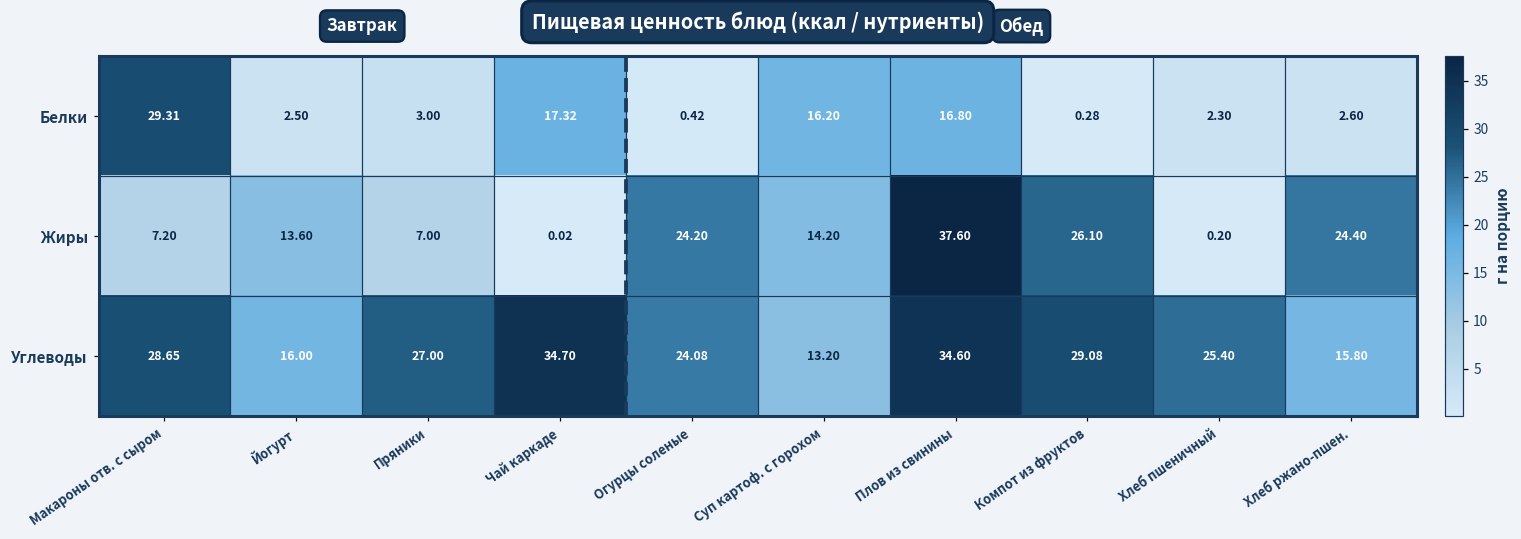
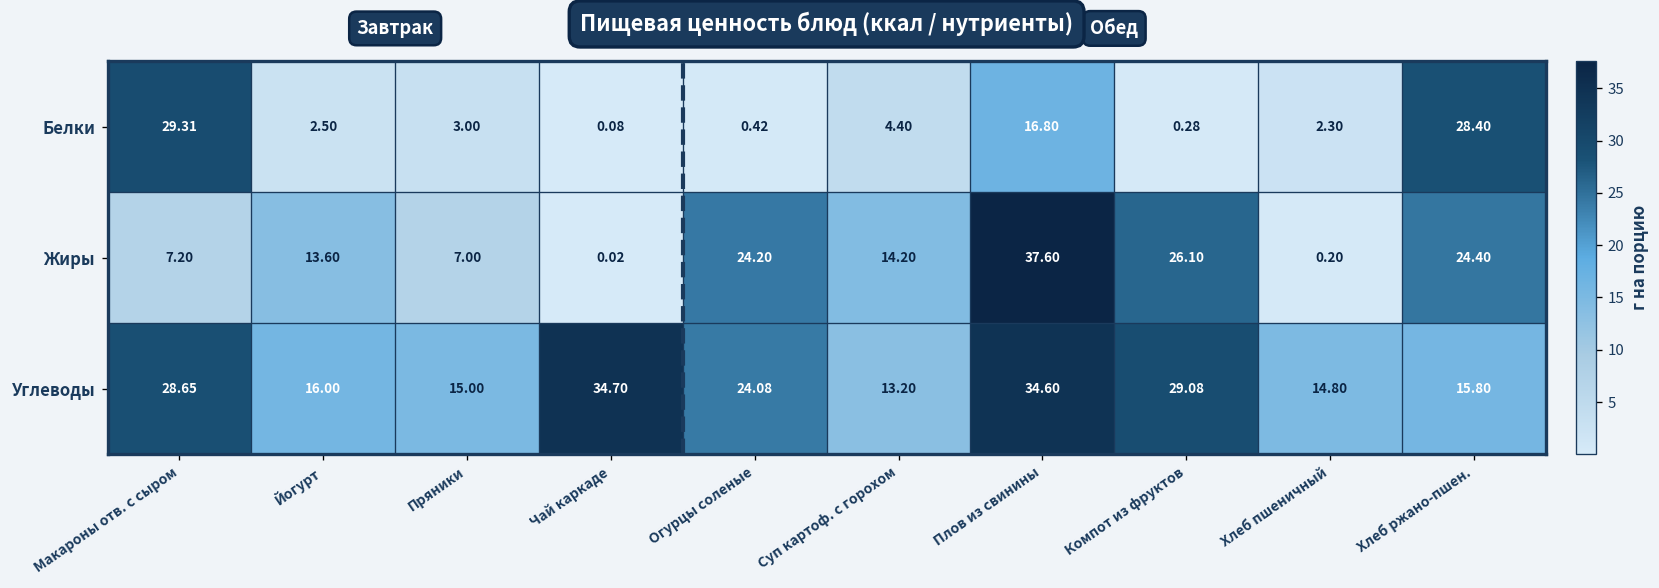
Белки, Чай каркаде: 17.32 -> 0.08
Белки, Суп картоф. с горохом: 16.20 -> 4.40
Белки, Хлеб ржано-пшен.: 2.60 -> 28.40
Углеводы, Пряники: 27.00 -> 15.00
Углеводы, Хлеб пшеничный: 25.40 -> 14.80
